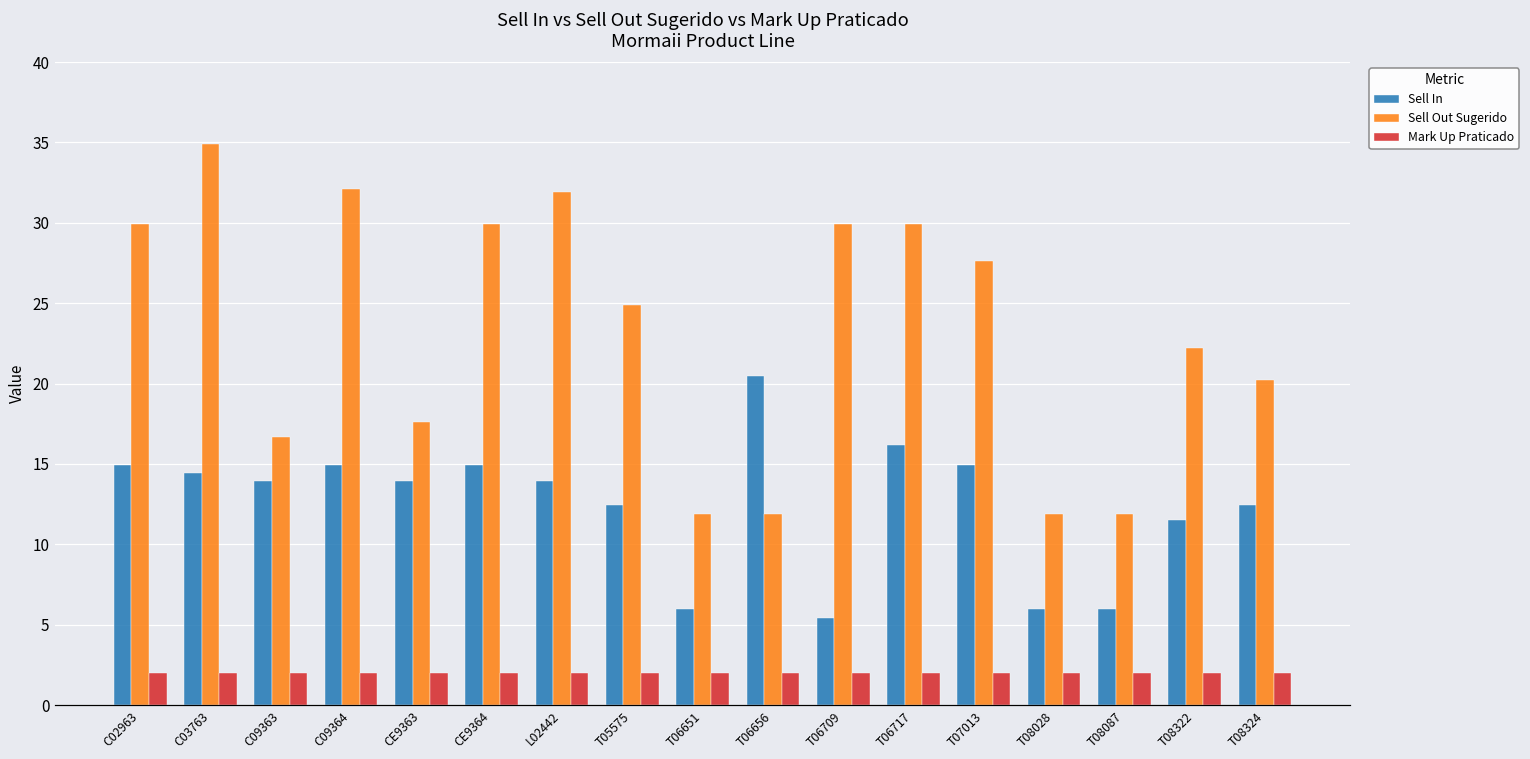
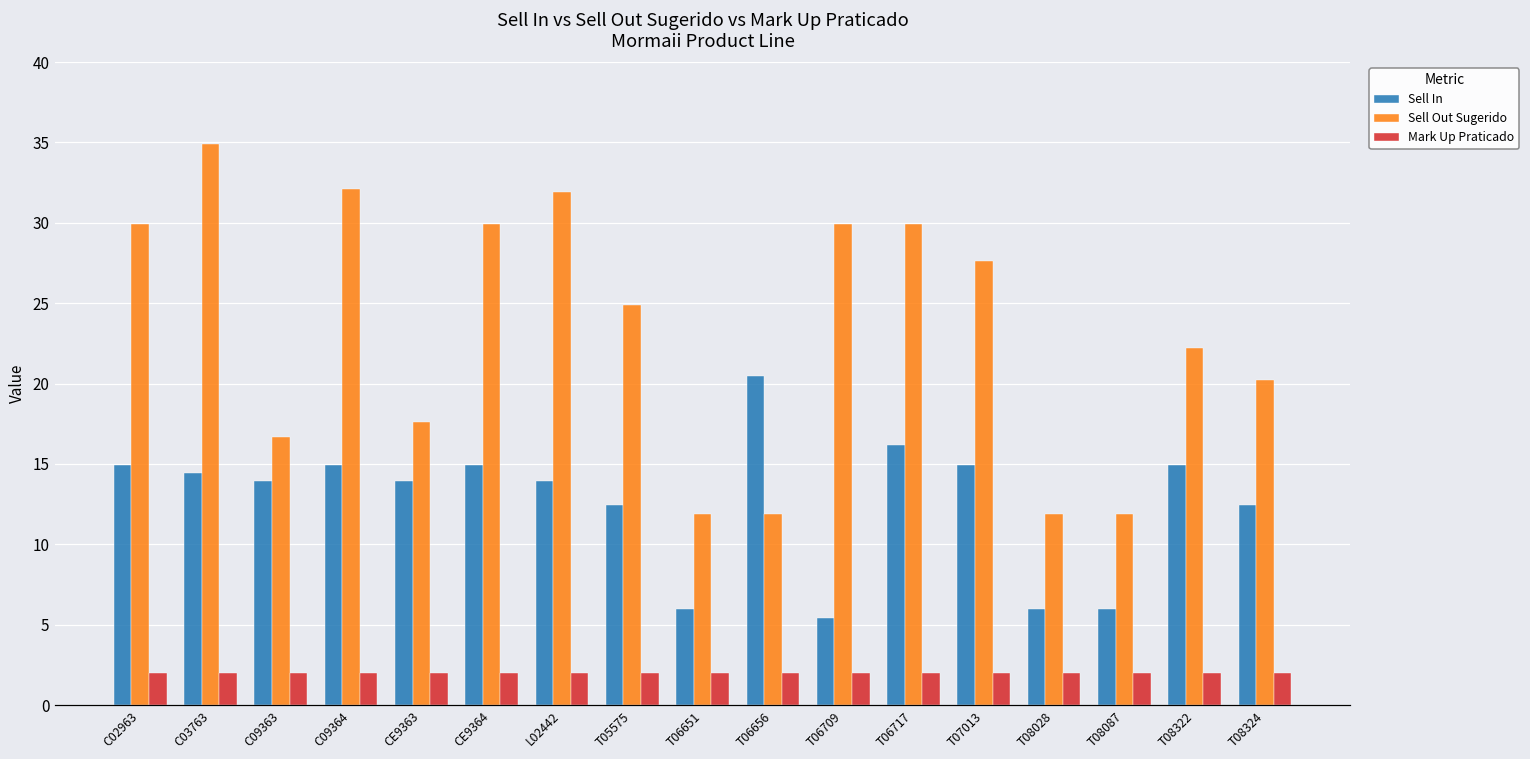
Sell In, T08322: 11.5 -> 15.0
